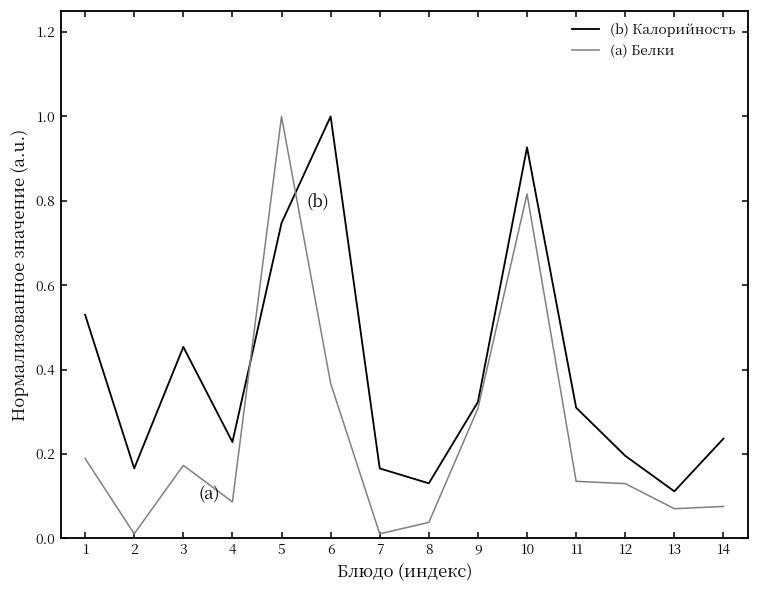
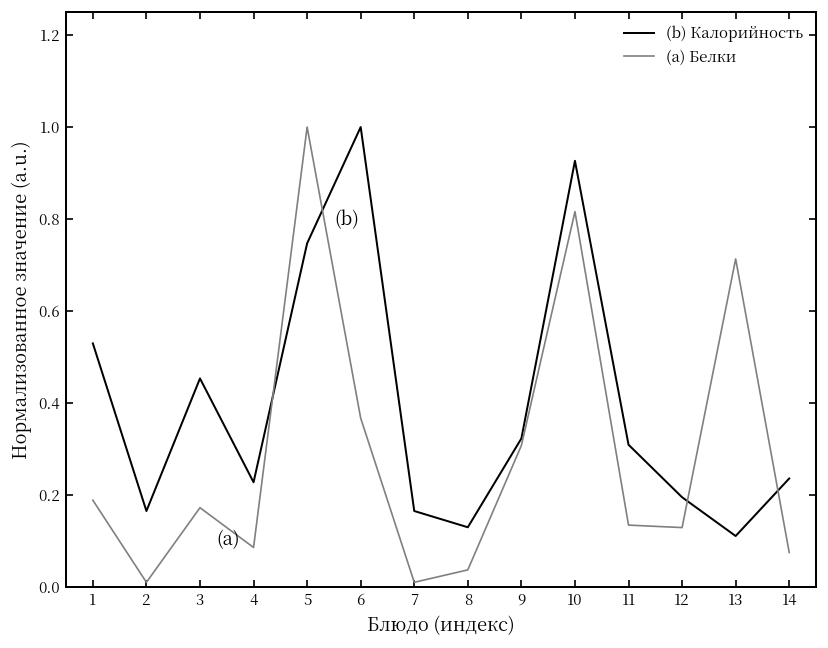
(a) Белки, 13: 0.07 -> 0.71
